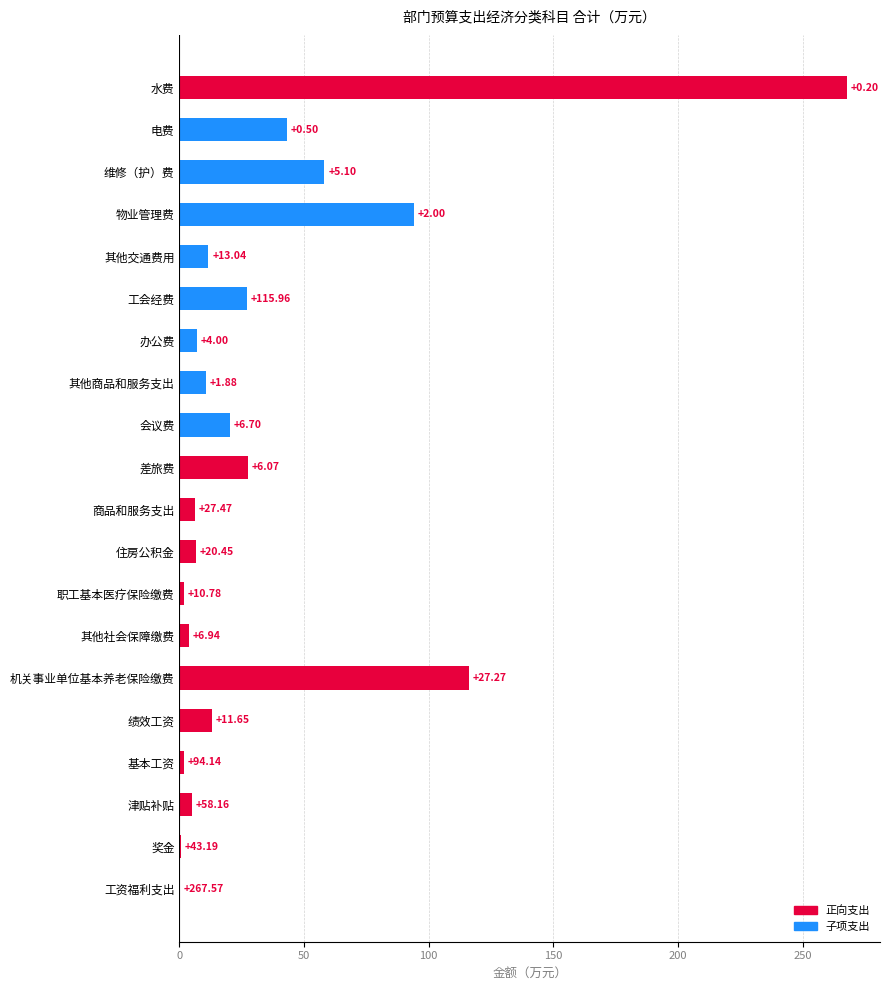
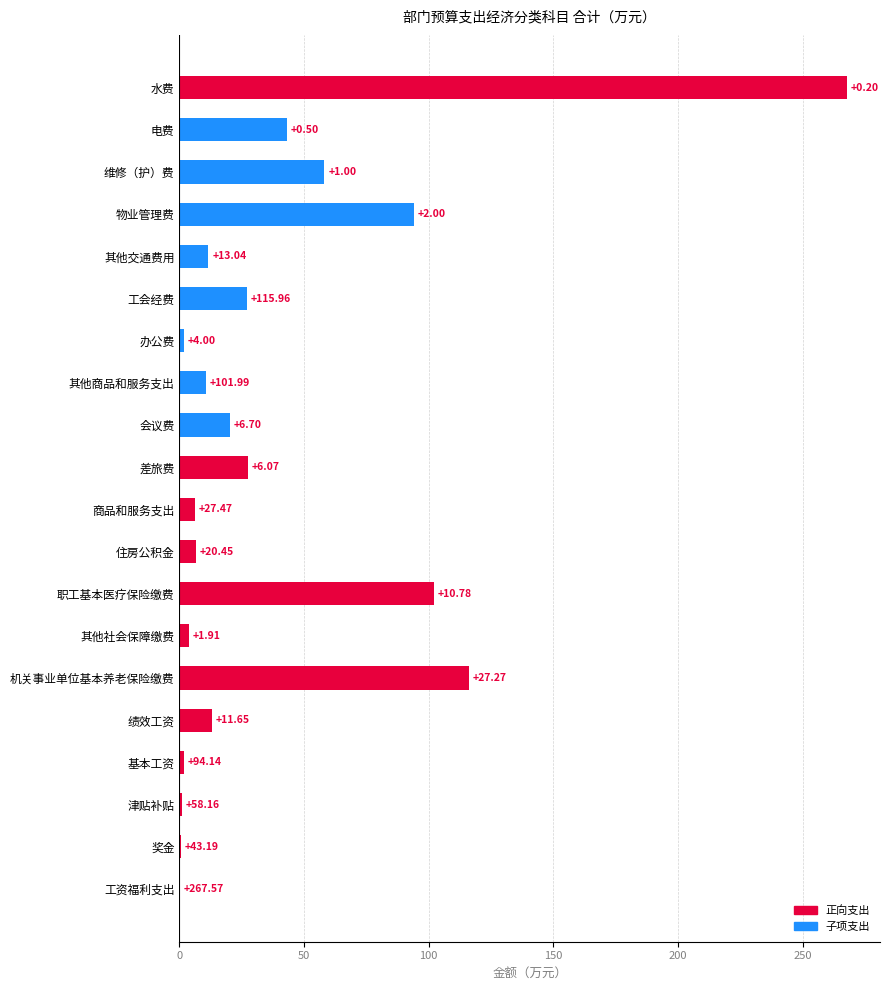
办公费: +6.94 -> +1.91
职工基本医疗保险缴费: +1.88 -> +101.99
津贴补贴: +5.10 -> +1.00
